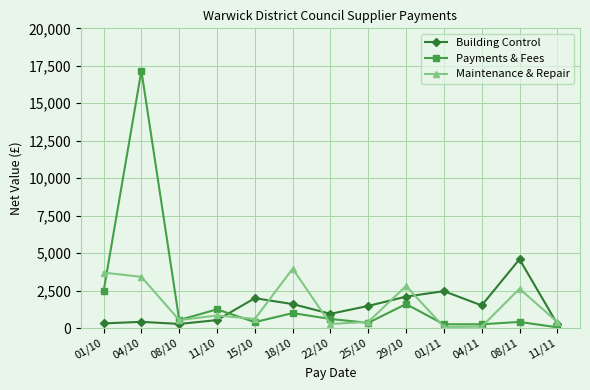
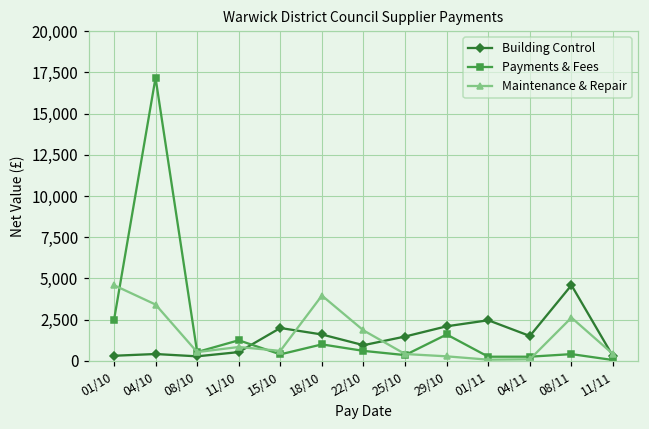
Maintenance & Repair, 01/10: 3,700 -> 4,600
Maintenance & Repair, 22/10: 300 -> 1,800
Maintenance & Repair, 29/10: 2,800 -> 300
